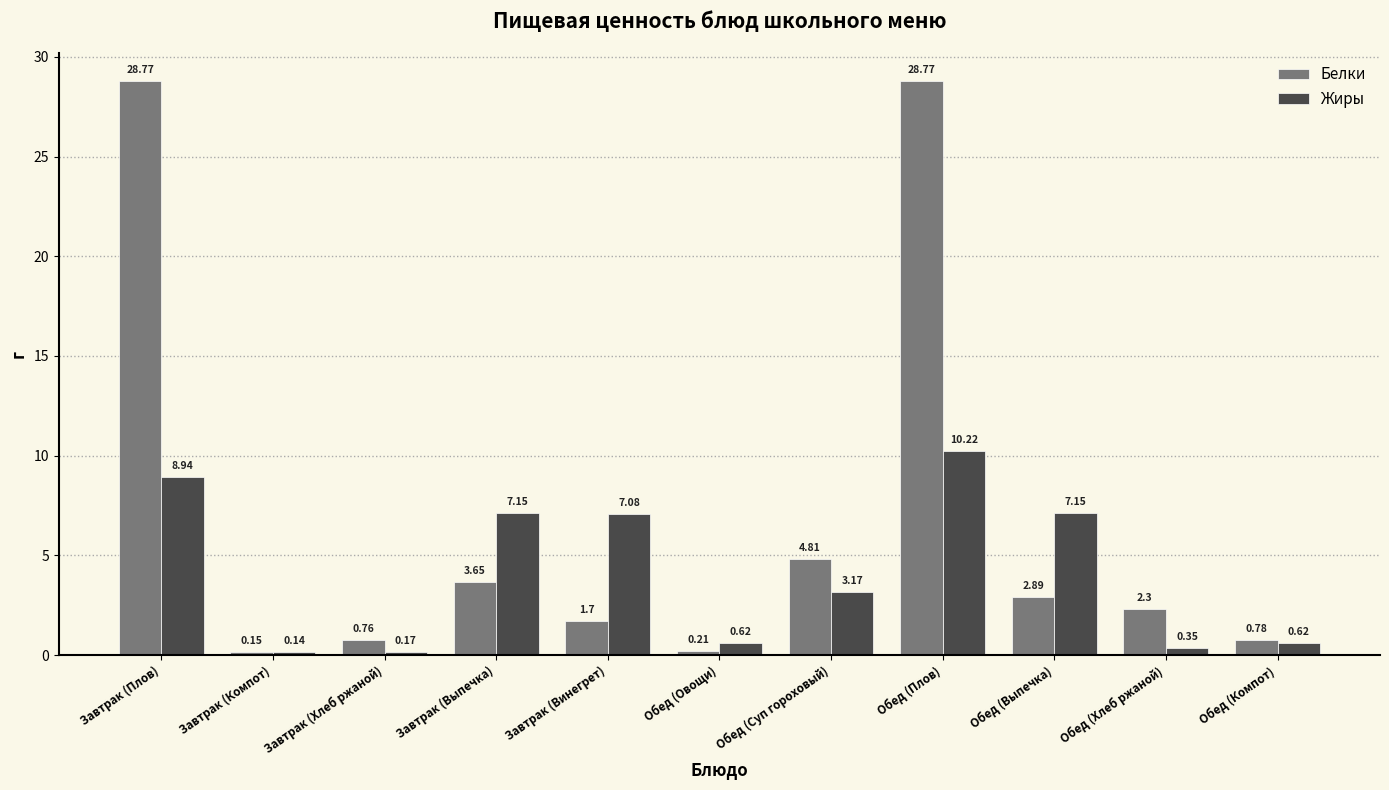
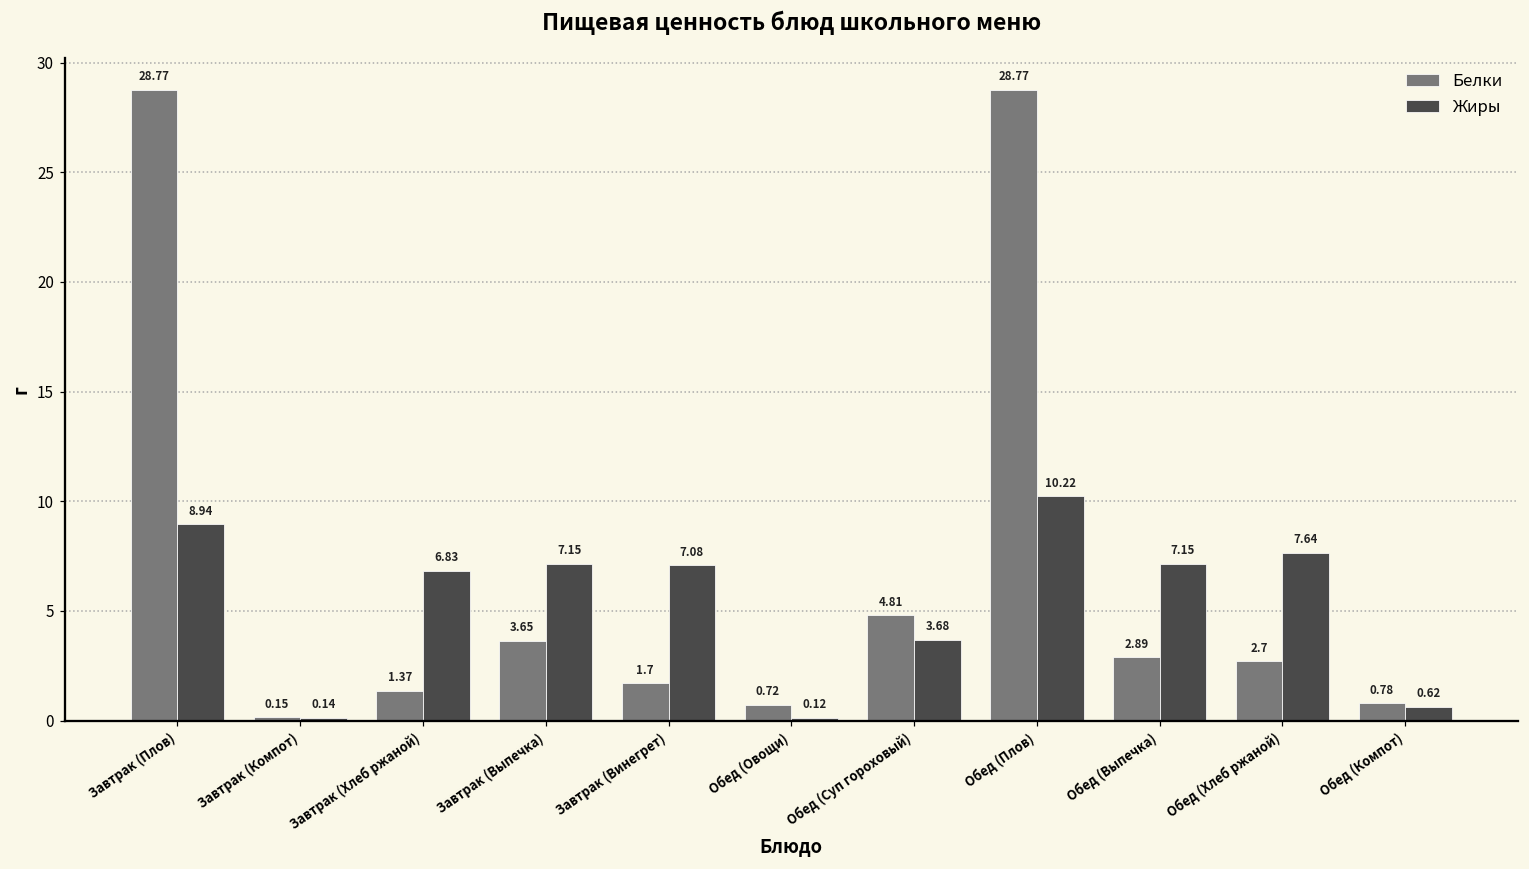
Белки, Завтрак (Хлеб ржаной): 0.76 -> 1.37
Жиры, Завтрак (Хлеб ржаной): 0.17 -> 6.83
Белки, Обед (Овощи): 0.21 -> 0.72
Жиры, Обед (Овощи): 0.62 -> 0.12
Жиры, Обед (Суп гороховый): 3.17 -> 3.68
Белки, Обед (Хлеб ржаной): 2.3 -> 2.7
Жиры, Обед (Хлеб ржаной): 0.35 -> 7.64
